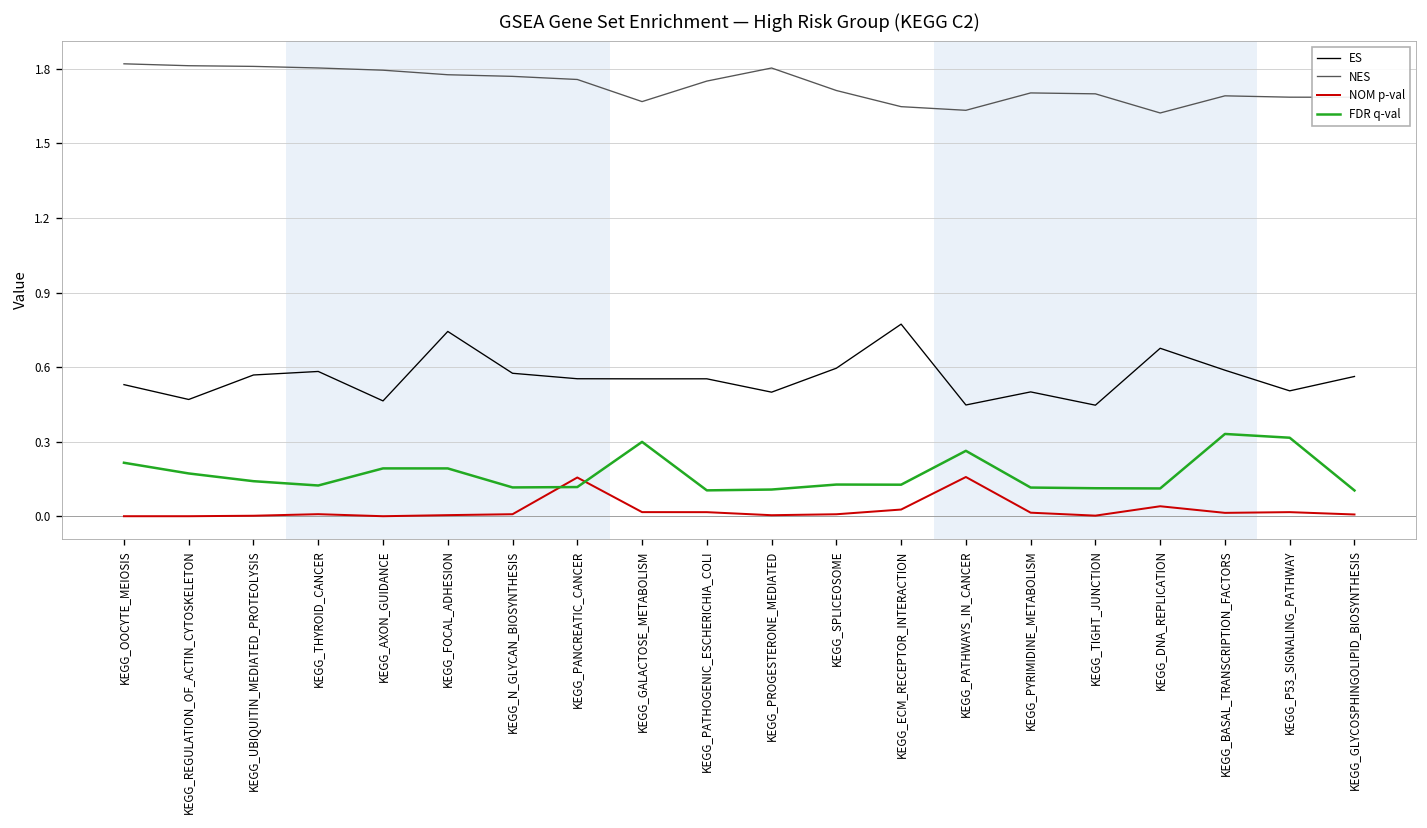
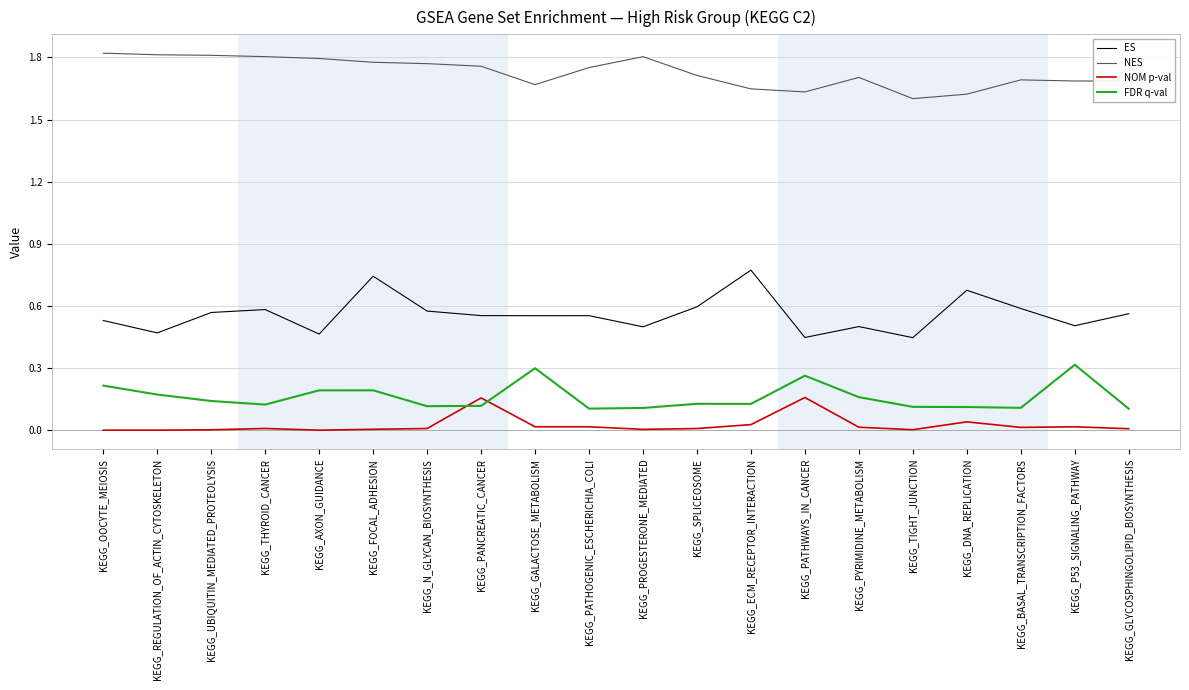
FDR q-val, KEGG_PYRIMIDINE_METABOLISM: 0.12 -> 0.16
NES, KEGG_TIGHT_JUNCTION: 1.70 -> 1.60
FDR q-val, KEGG_BASAL_TRANSCRIPTION_FACTORS: 0.33 -> 0.11
